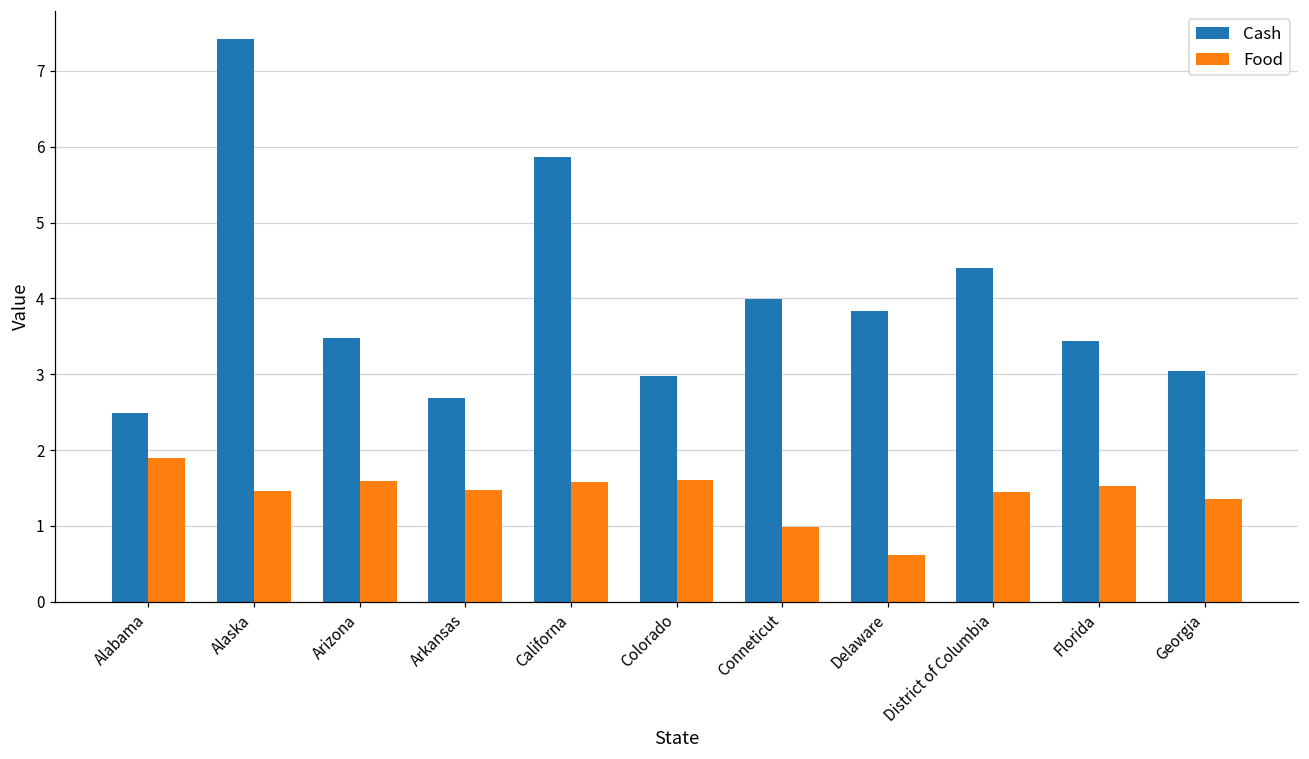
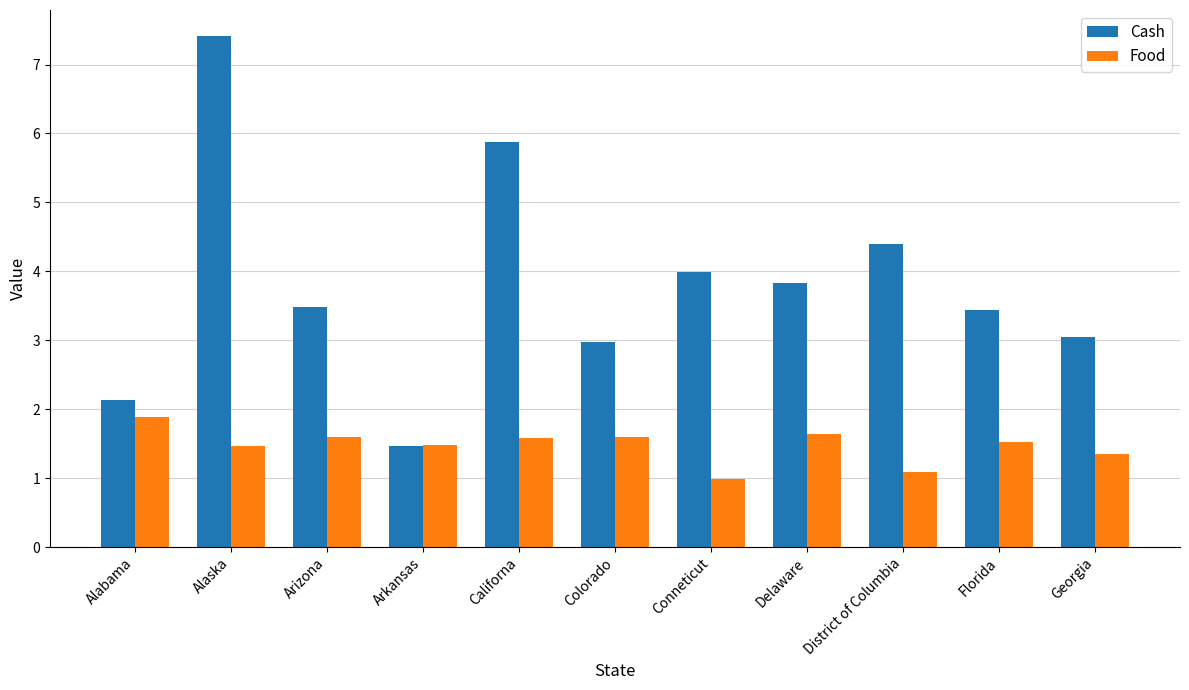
Cash, Alabama: 2.5 -> 2.1
Cash, Arkansas: 2.7 -> 1.5
Food, Delaware: 0.6 -> 1.6
Food, District of Columbia: 1.5 -> 1.1
